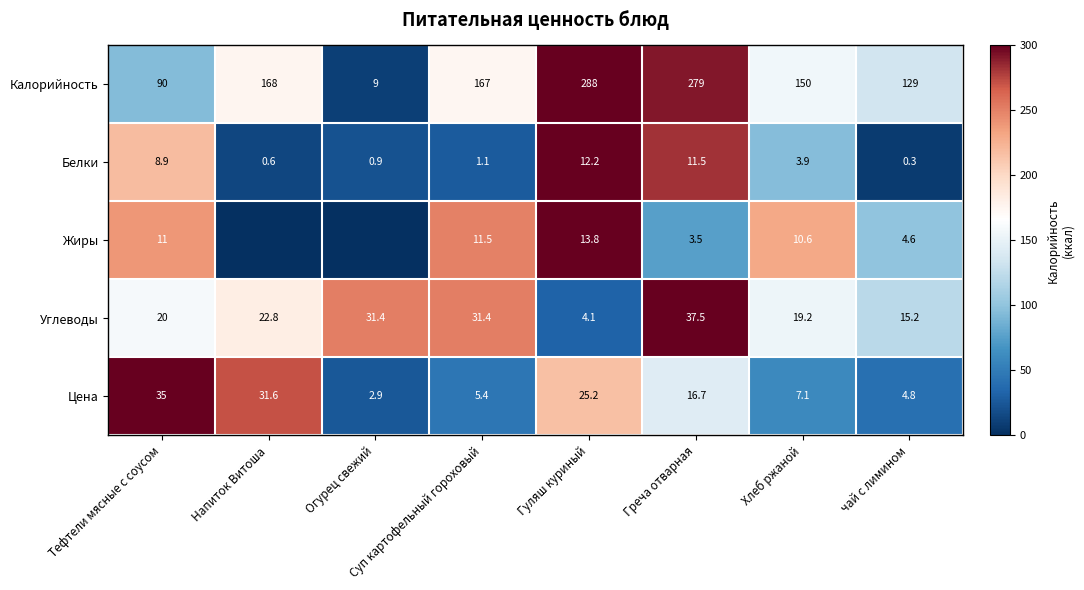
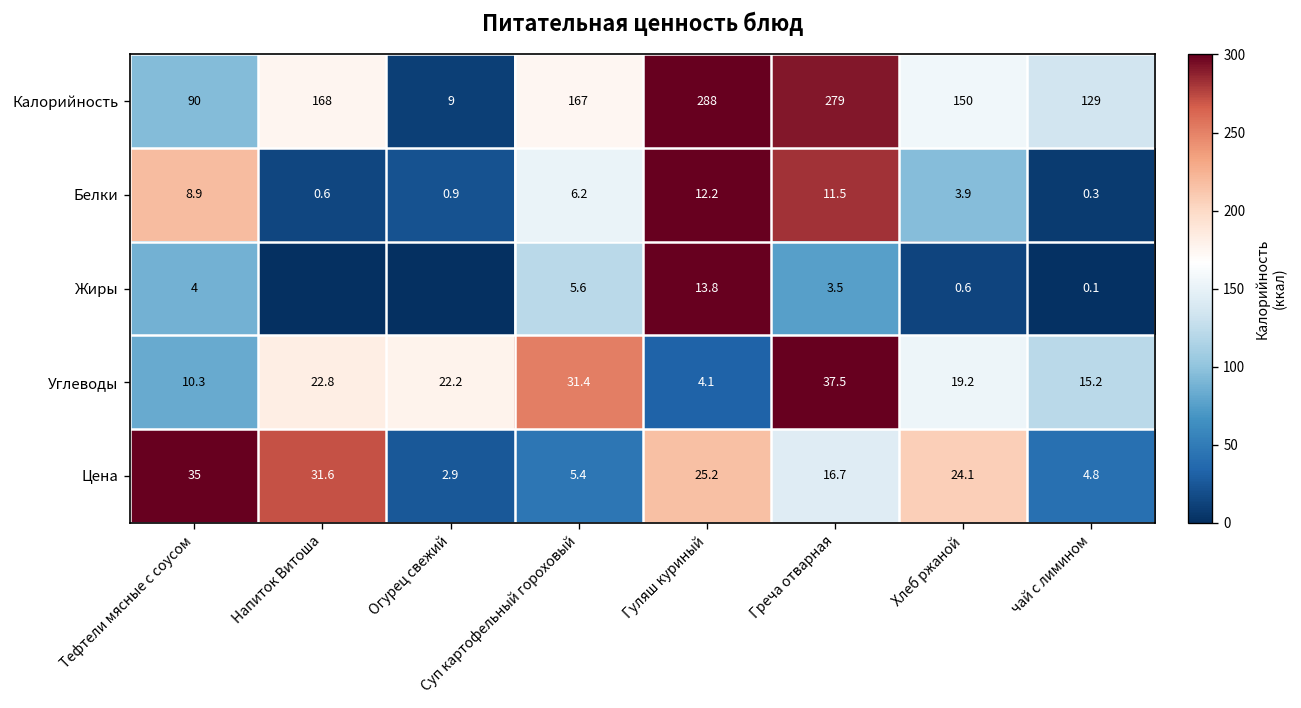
Белки, Суп картофельный гороховый: 1.1 -> 6.2
Жиры, Тефтели мясные с соусом: 11 -> 4
Жиры, Суп картофельный гороховый: 11.5 -> 5.6
Жиры, Хлеб ржаной: 10.6 -> 0.6
Жиры, чай с лимином: 4.6 -> 0.1
Углеводы, Тефтели мясные с соусом: 20 -> 10.3
Углеводы, Огурец свежий: 31.4 -> 22.2
Цена, Хлеб ржаной: 7.1 -> 24.1
